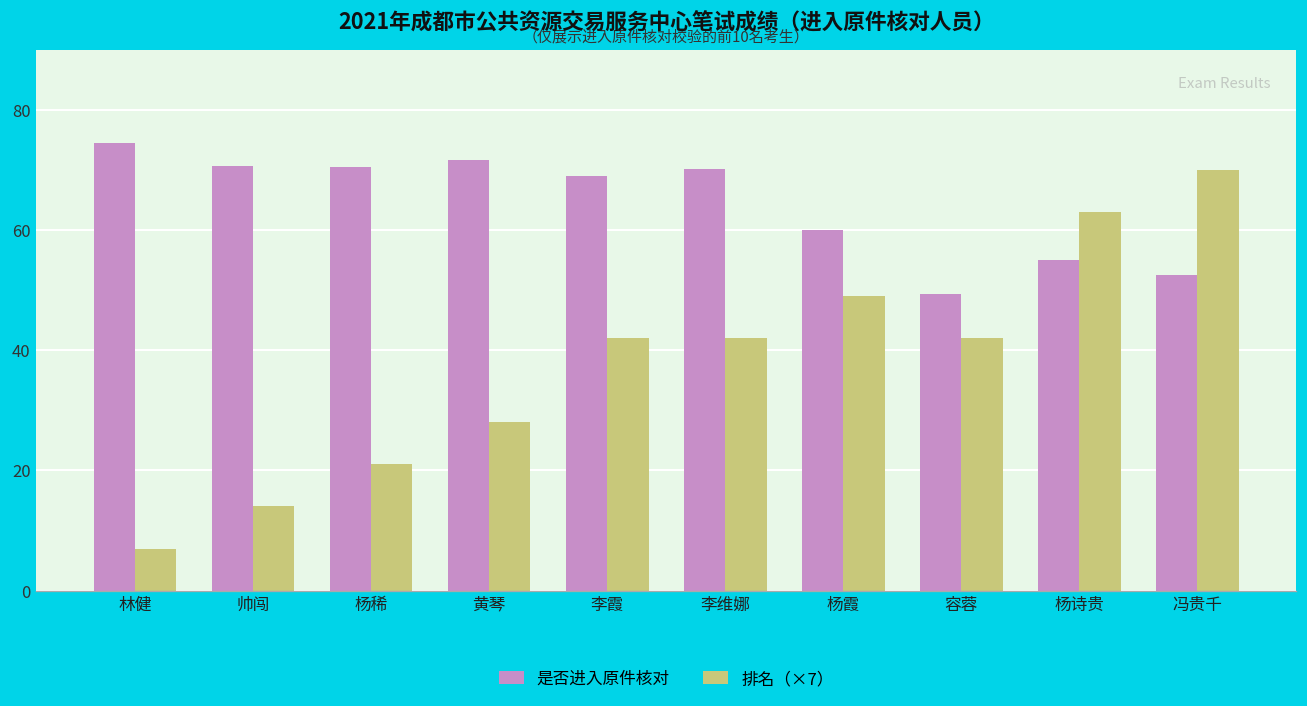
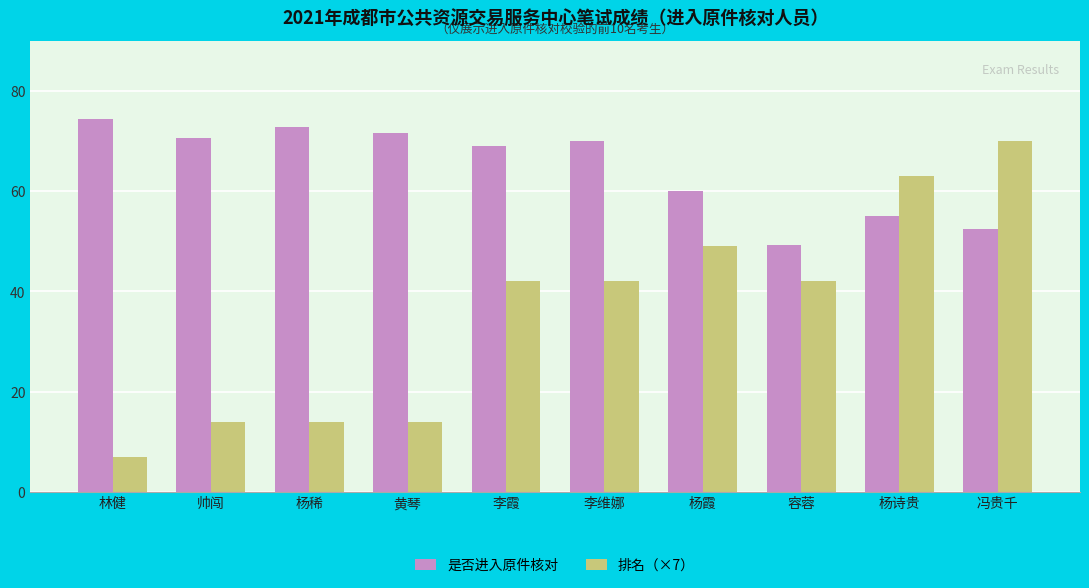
是否进入原件核对, 杨稀: 71 -> 73
排名（×7）, 杨稀: 21 -> 14
排名（×7）, 黄琴: 28 -> 14
